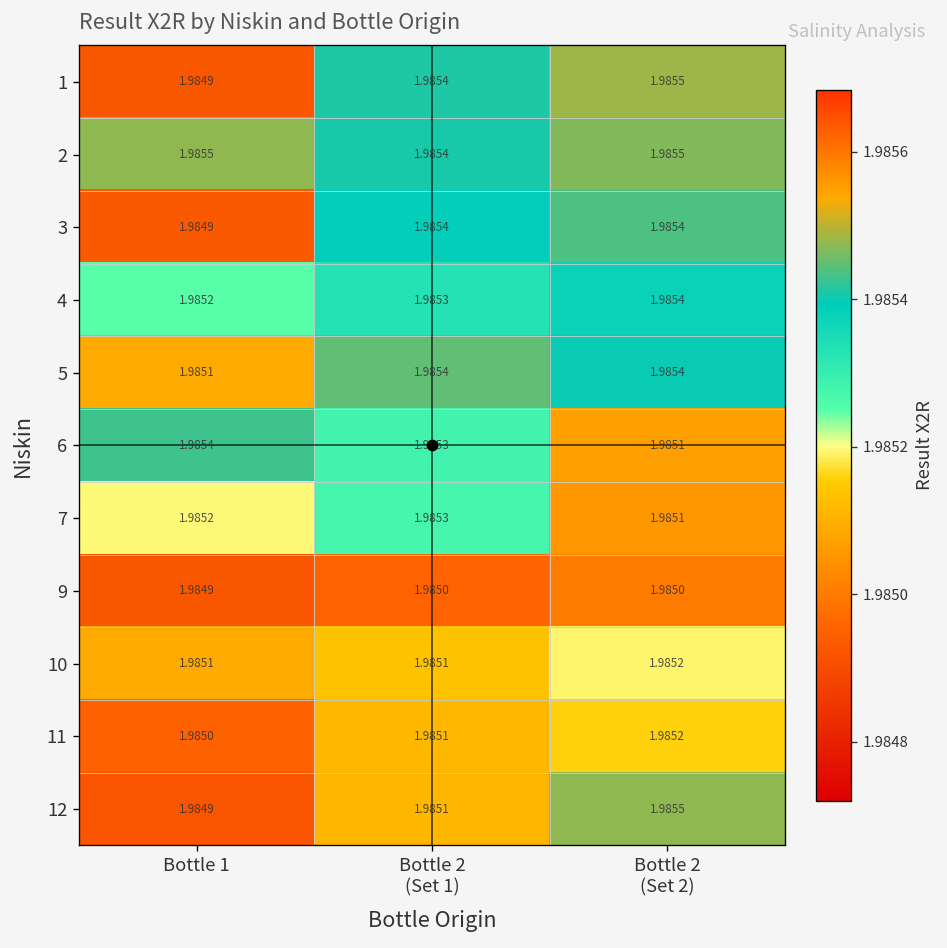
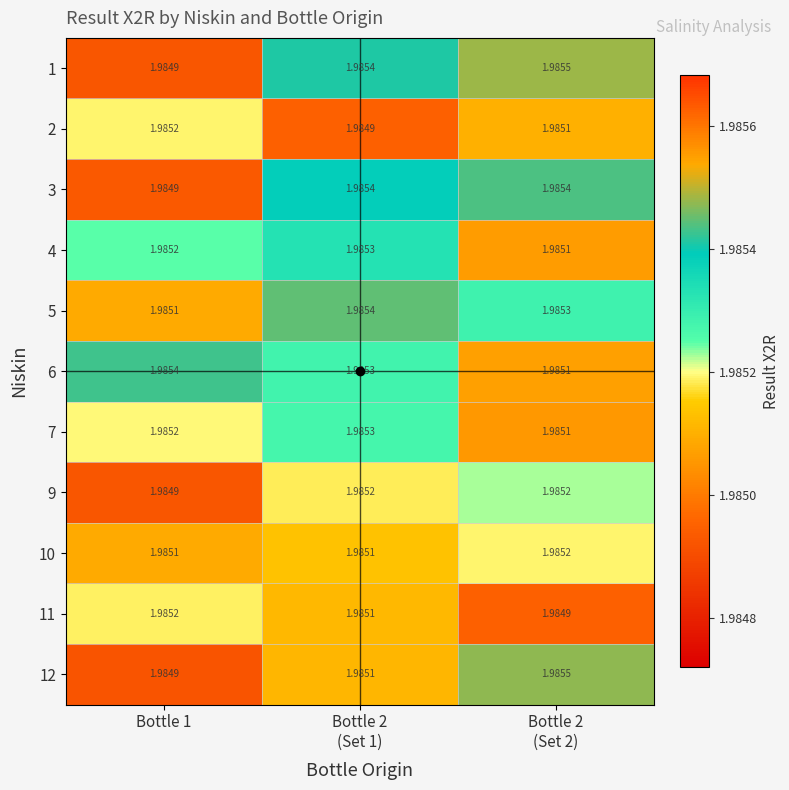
2, Bottle 1: 1.9855 -> 1.9852
2, Bottle 2 (Set 1): 1.9854 -> 1.9849
2, Bottle 2 (Set 2): 1.9855 -> 1.9851
4, Bottle 2 (Set 2): 1.9854 -> 1.9851
5, Bottle 2 (Set 2): 1.9854 -> 1.9853
9, Bottle 2 (Set 1): 1.9850 -> 1.9852
9, Bottle 2 (Set 2): 1.9850 -> 1.9852
11, Bottle 1: 1.9850 -> 1.9852
11, Bottle 2 (Set 2): 1.9852 -> 1.9849
